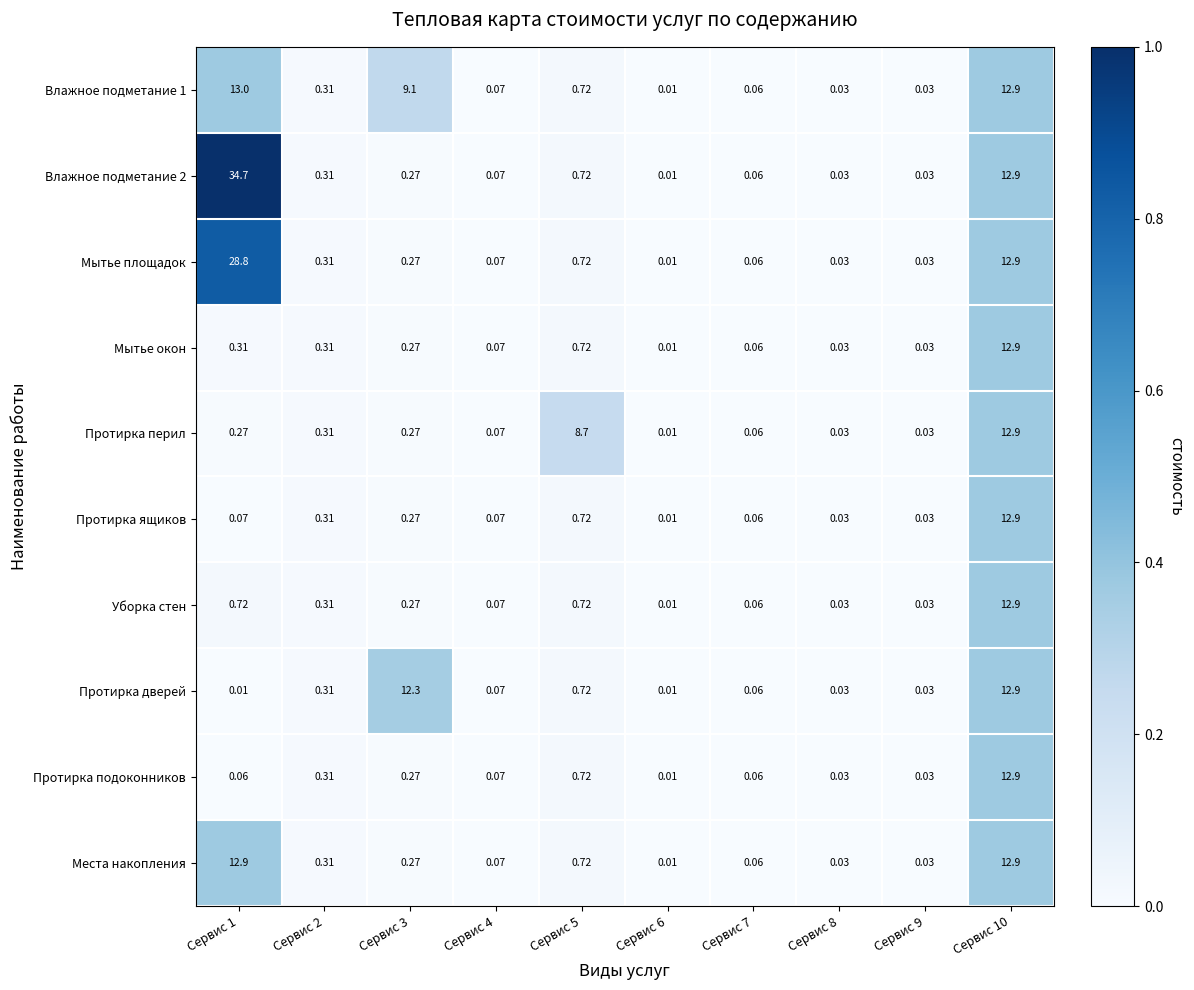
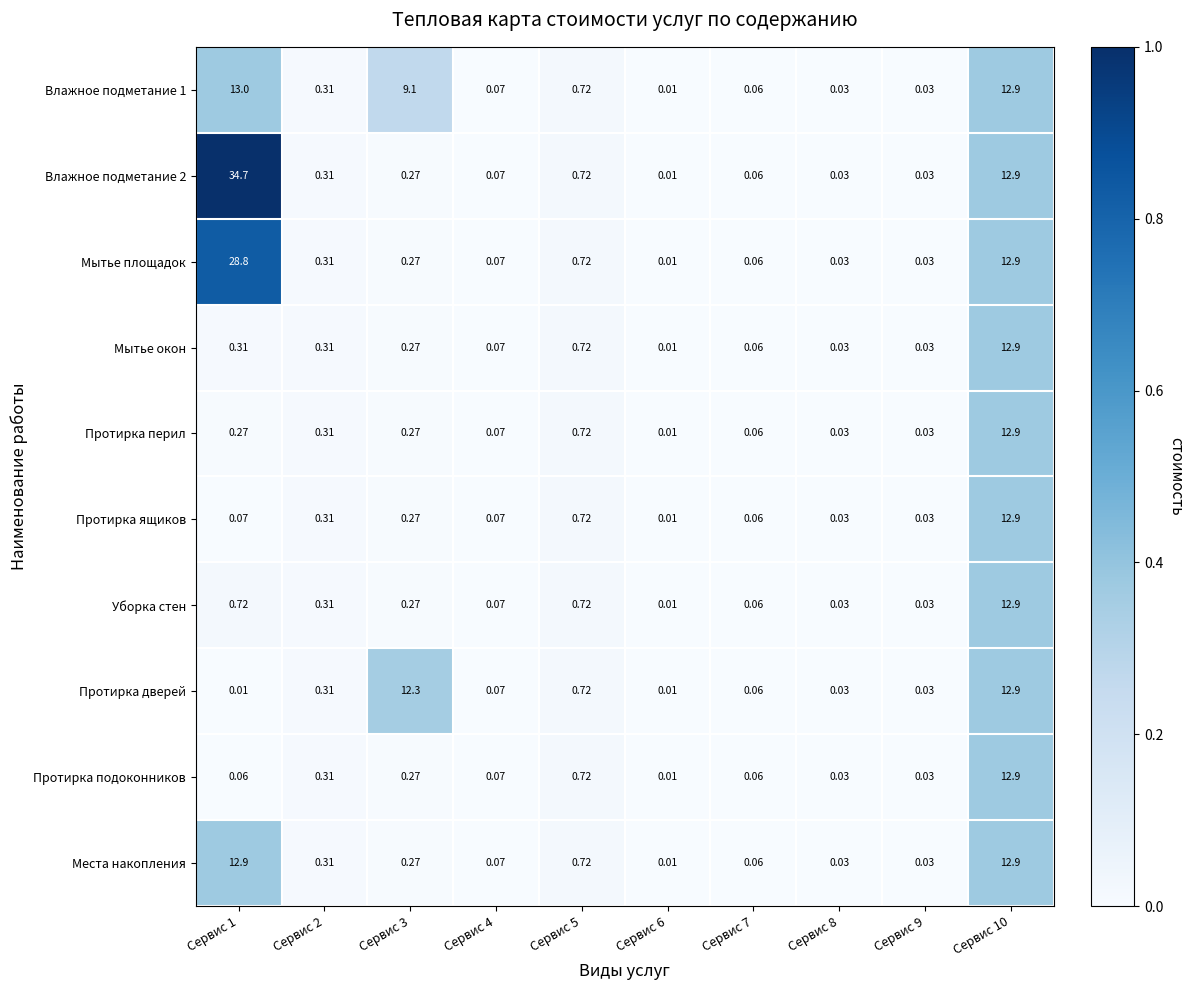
Протирка перил, Сервис 5: 8.7 -> 0.72
